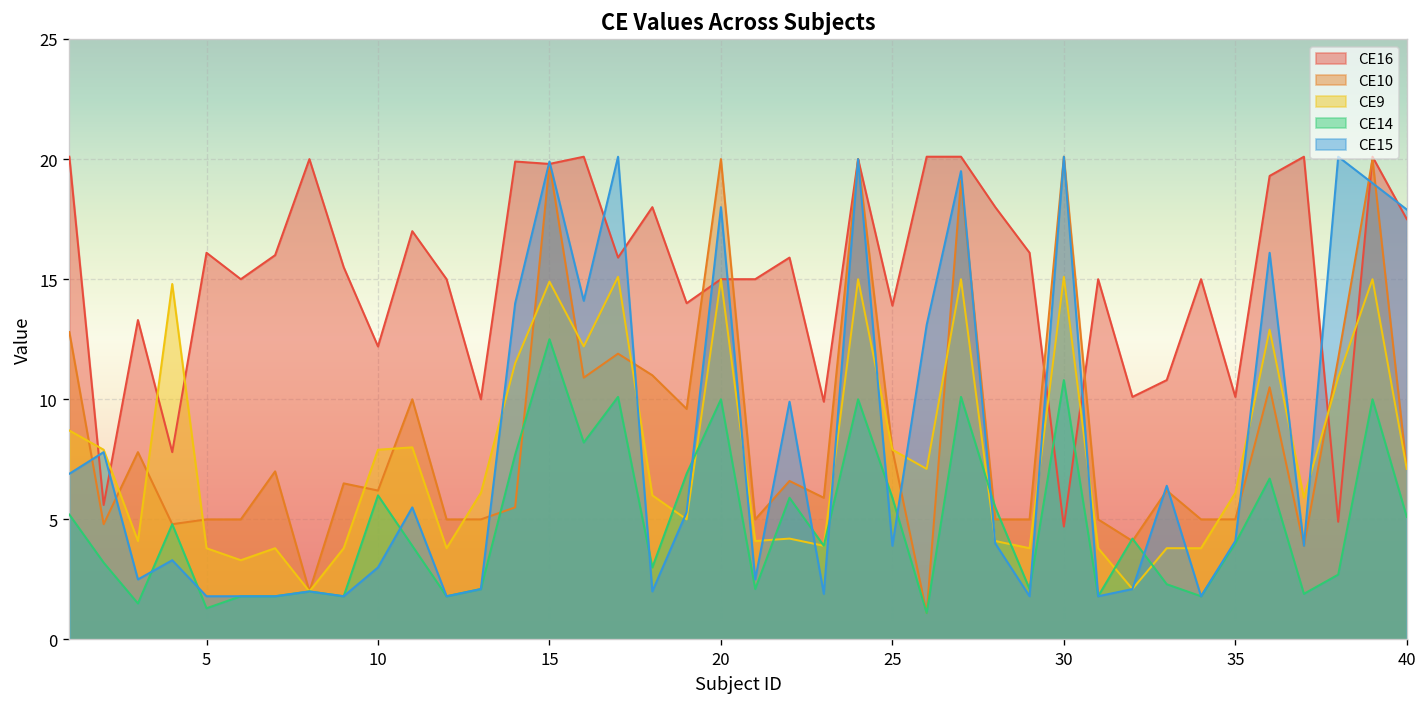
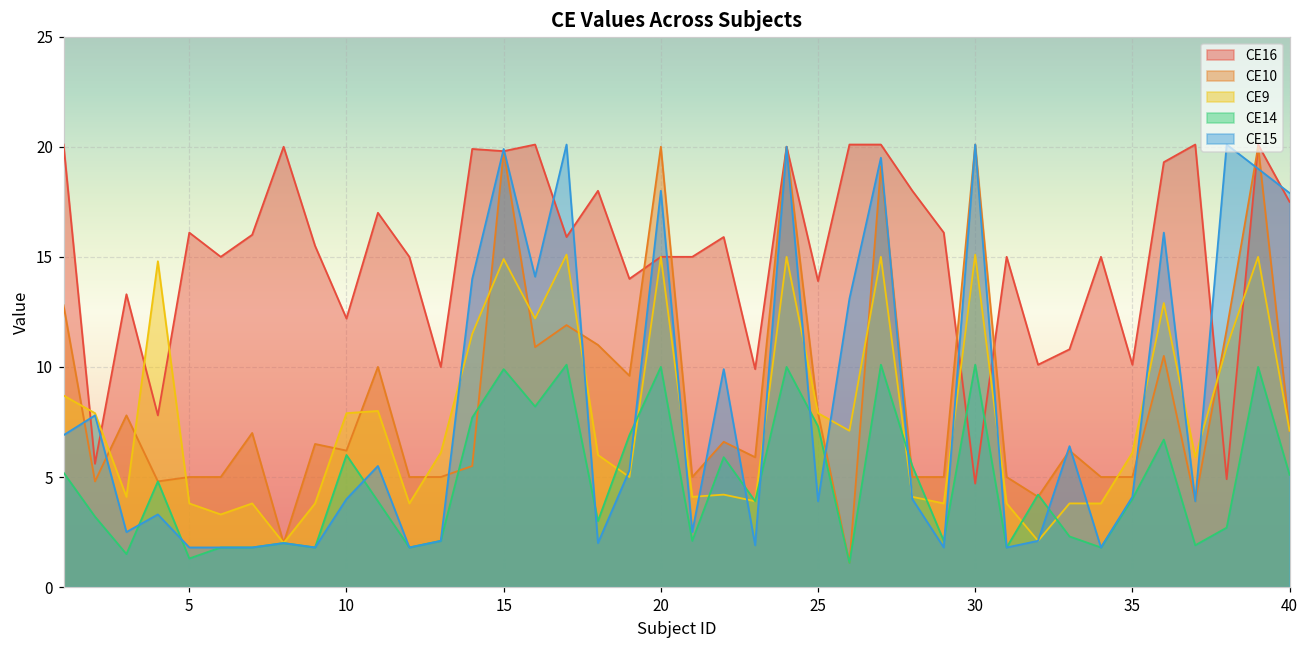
CE15, 10: 3 -> 4
CE14, 15: 12.5 -> 9.9
CE14, 25: 5.9 -> 7.3
CE14, 30: 10.8 -> 10.1
